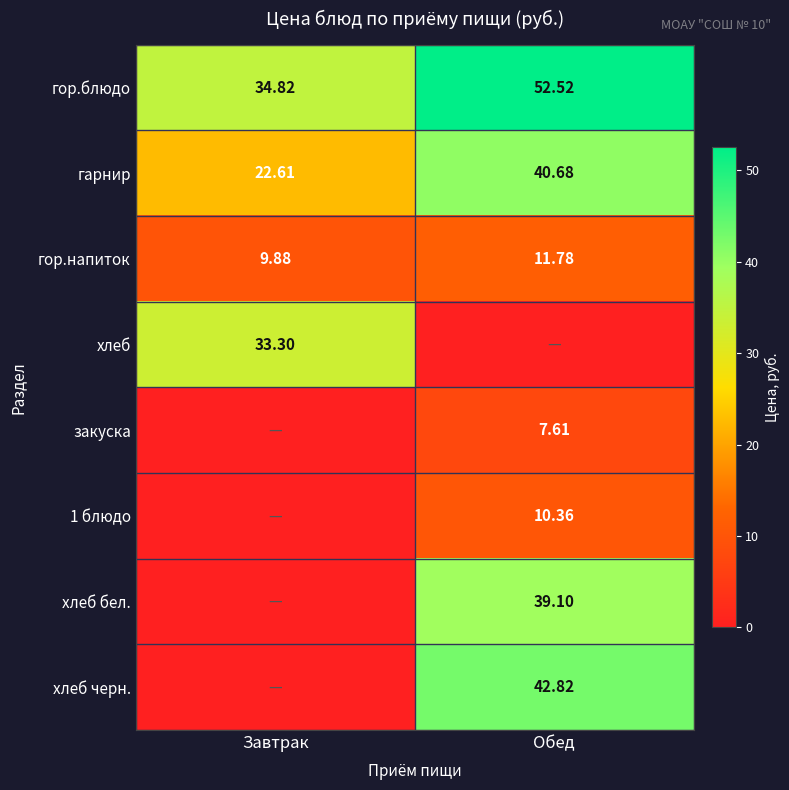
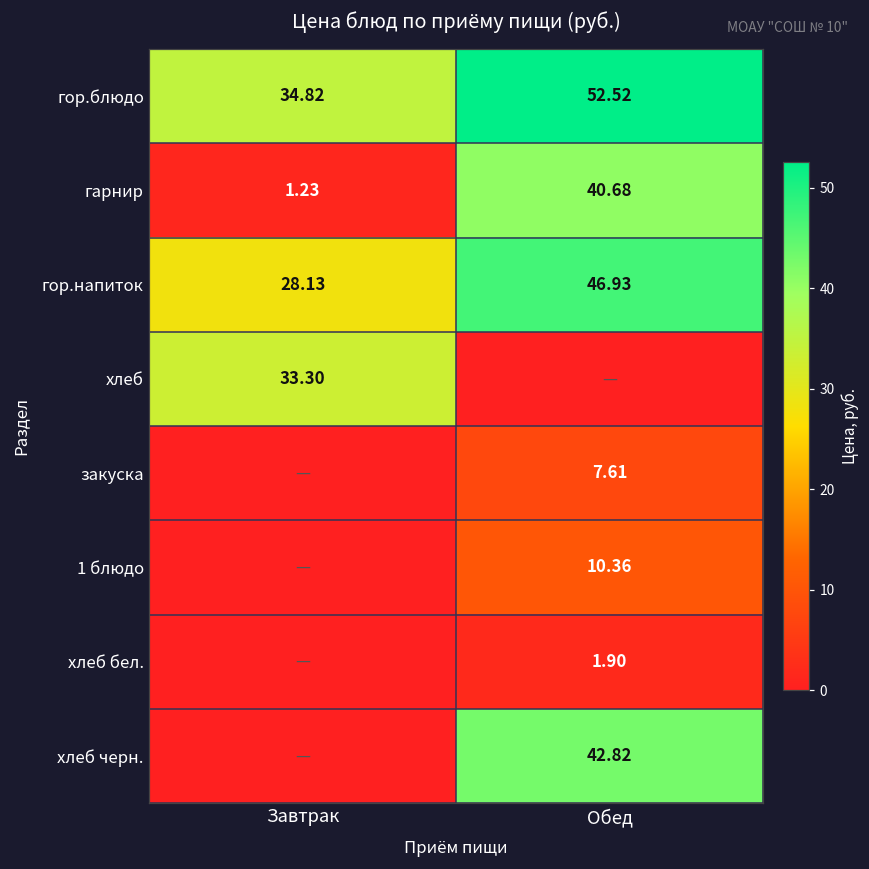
гарнир, Завтрак: 22.61 -> 1.23
гор.напиток, Завтрак: 9.88 -> 28.13
гор.напиток, Обед: 11.78 -> 46.93
хлеб бел., Обед: 39.10 -> 1.90
